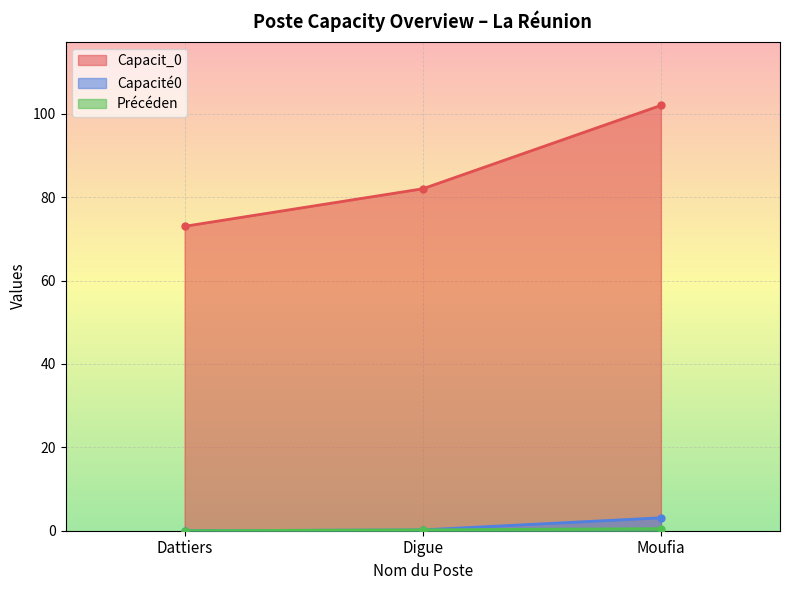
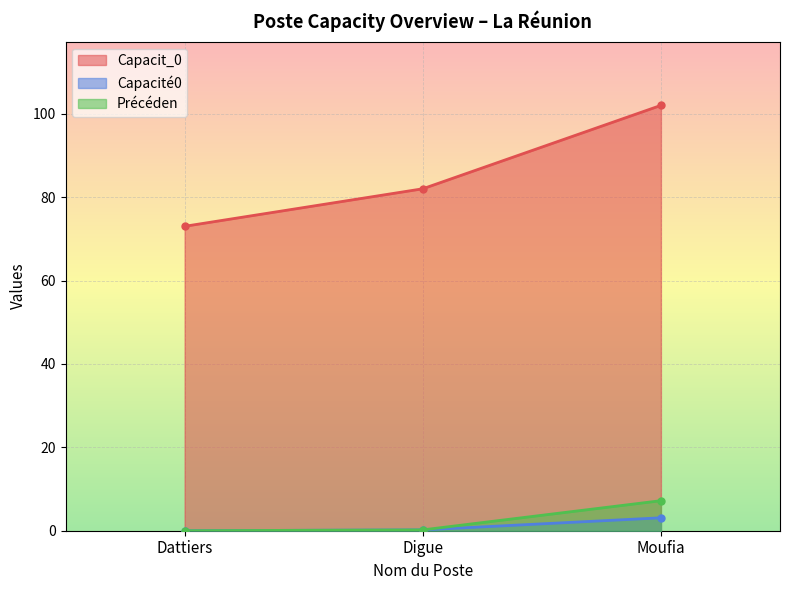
Précéden, Moufia: 1 -> 7
